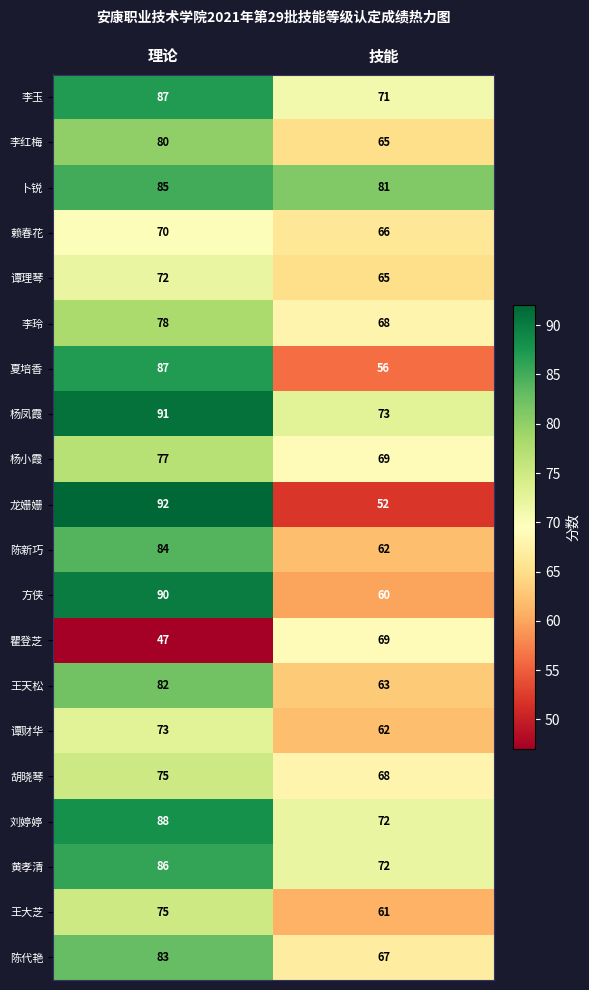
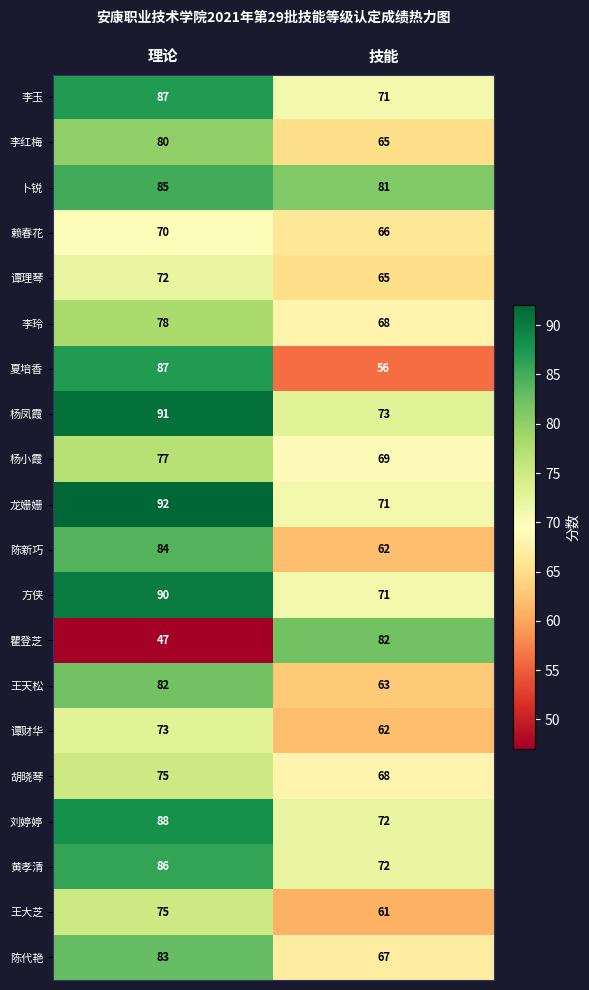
龙姗姗, 技能: 52 -> 71
方侠, 技能: 60 -> 71
瞿登芝, 技能: 69 -> 82
